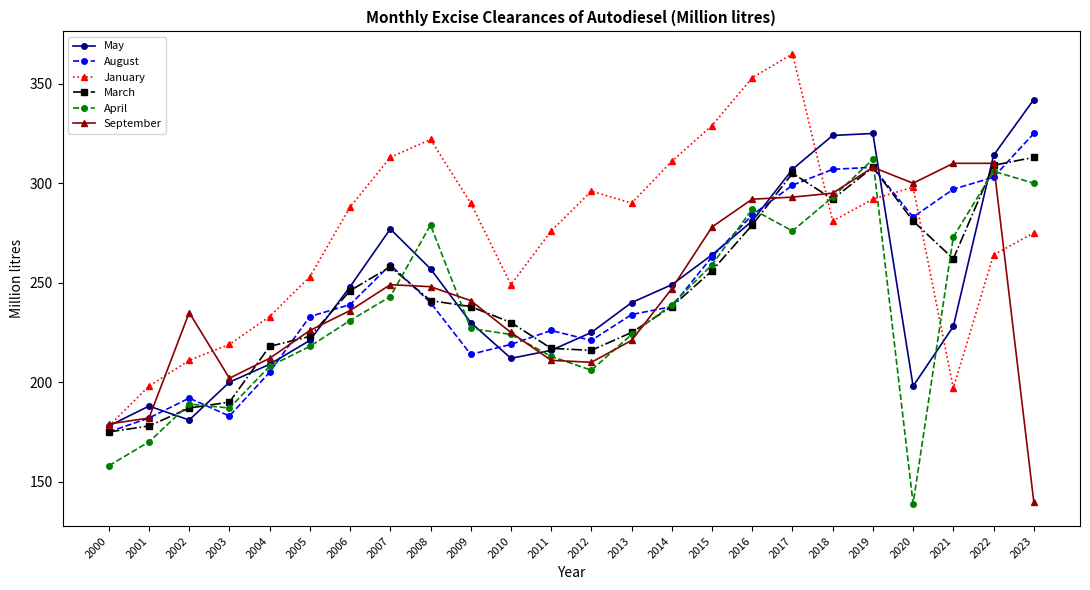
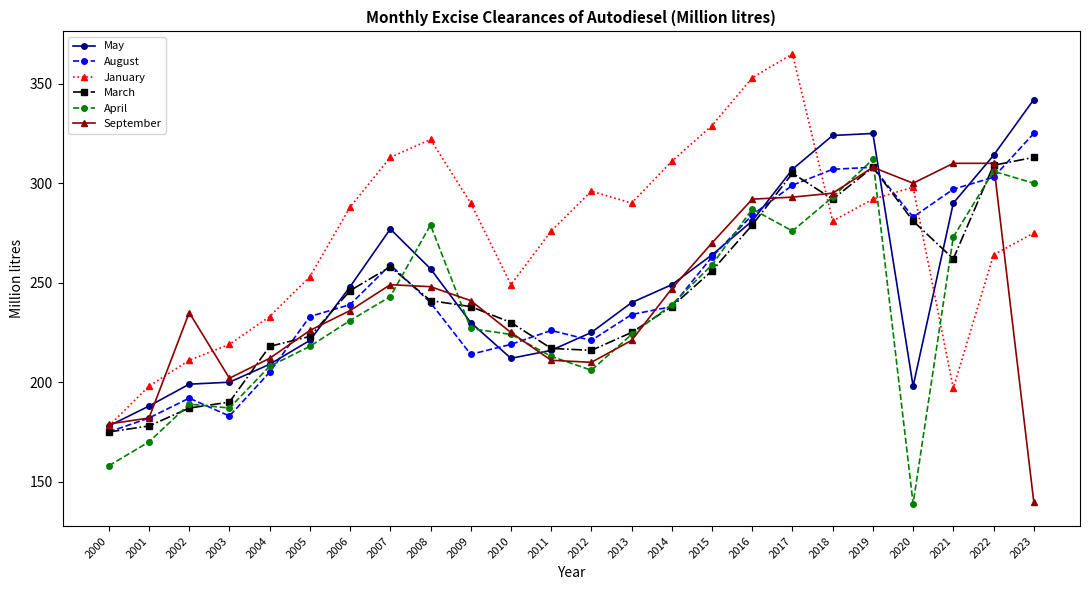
May, 2002: 181 -> 199
September, 2015: 278 -> 270
May, 2021: 228 -> 290
